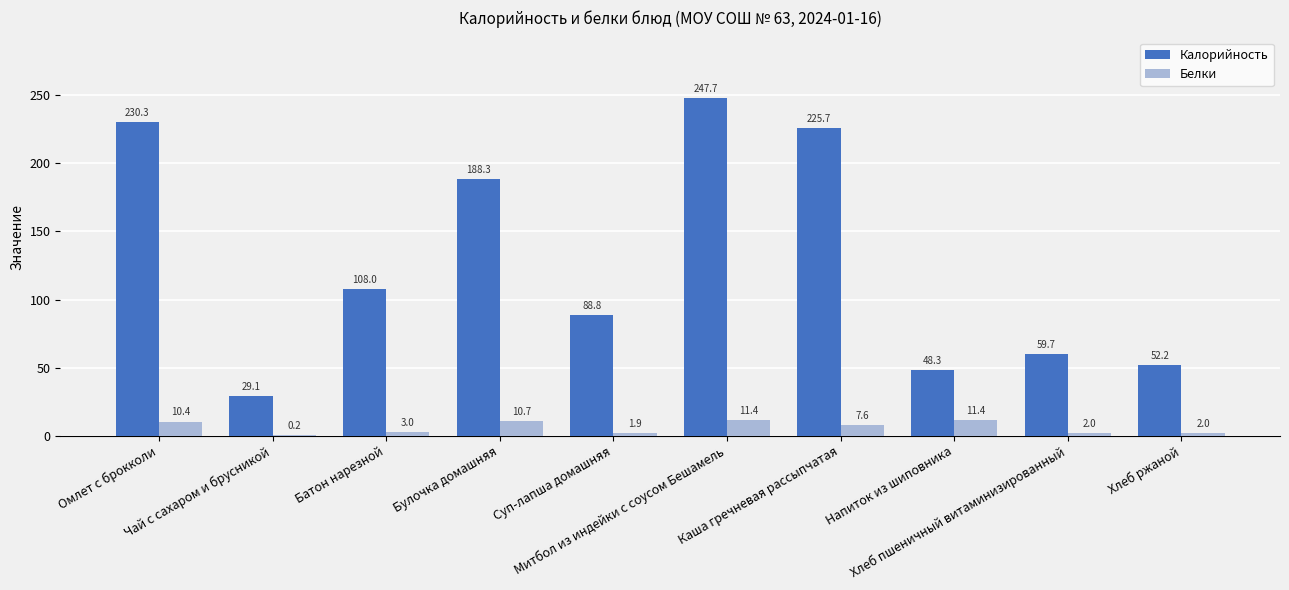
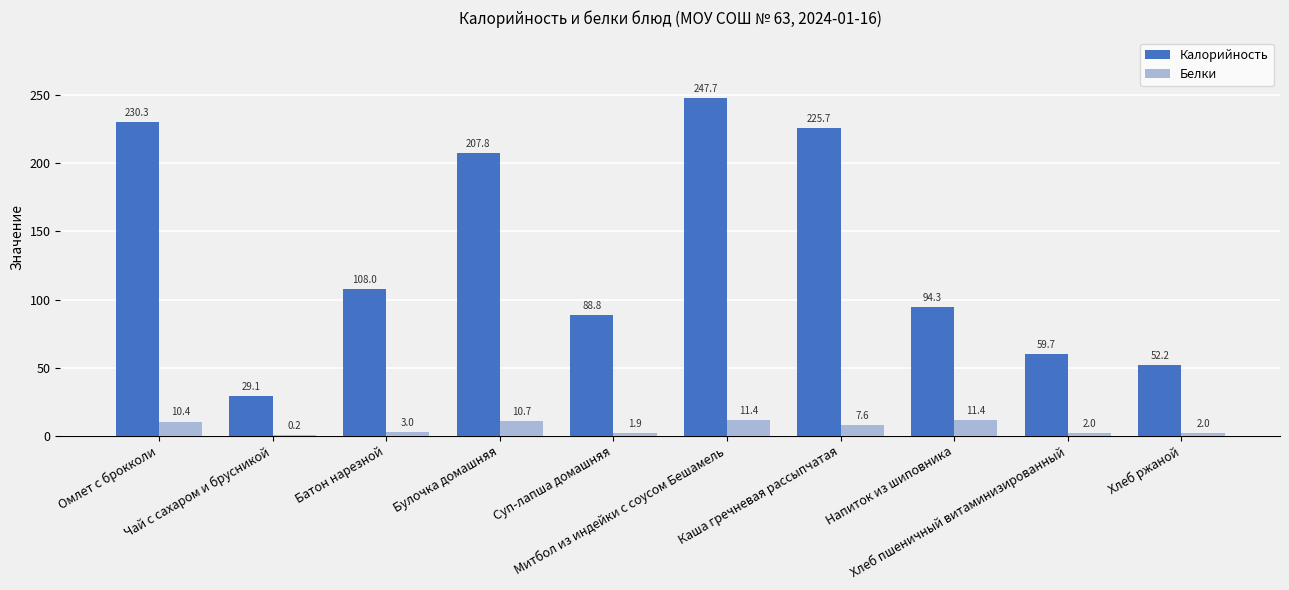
Калорийность, Булочка домашняя: 188.3 -> 207.8
Калорийность, Напиток из шиповника: 48.3 -> 94.3
